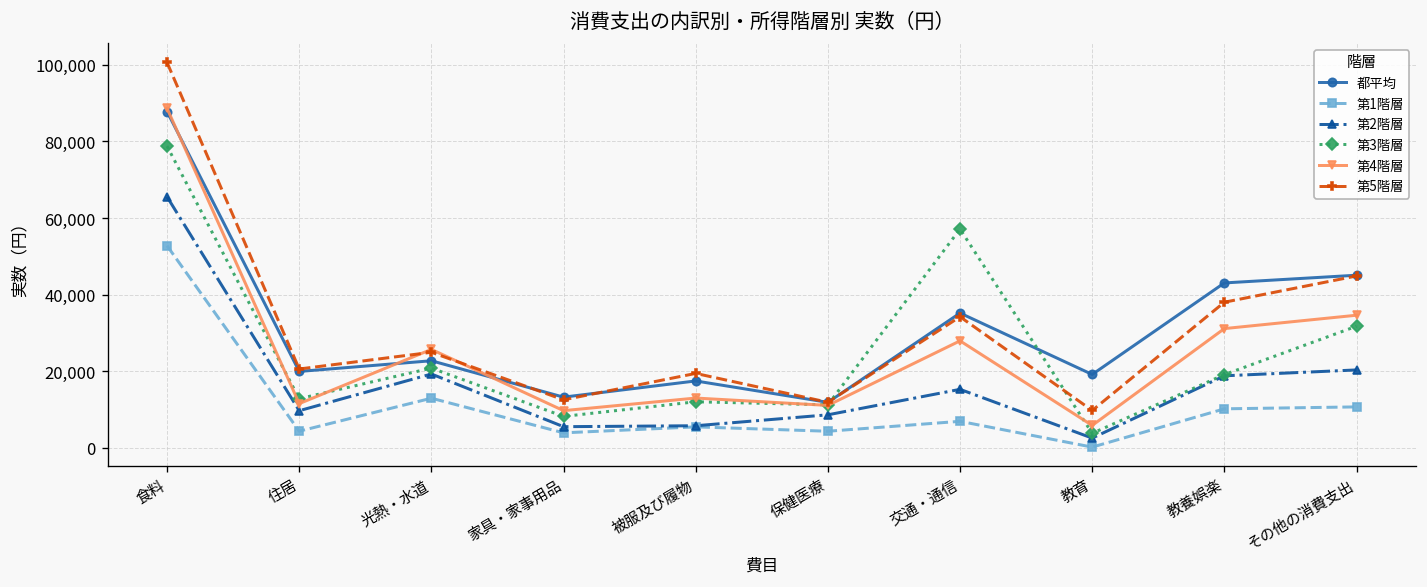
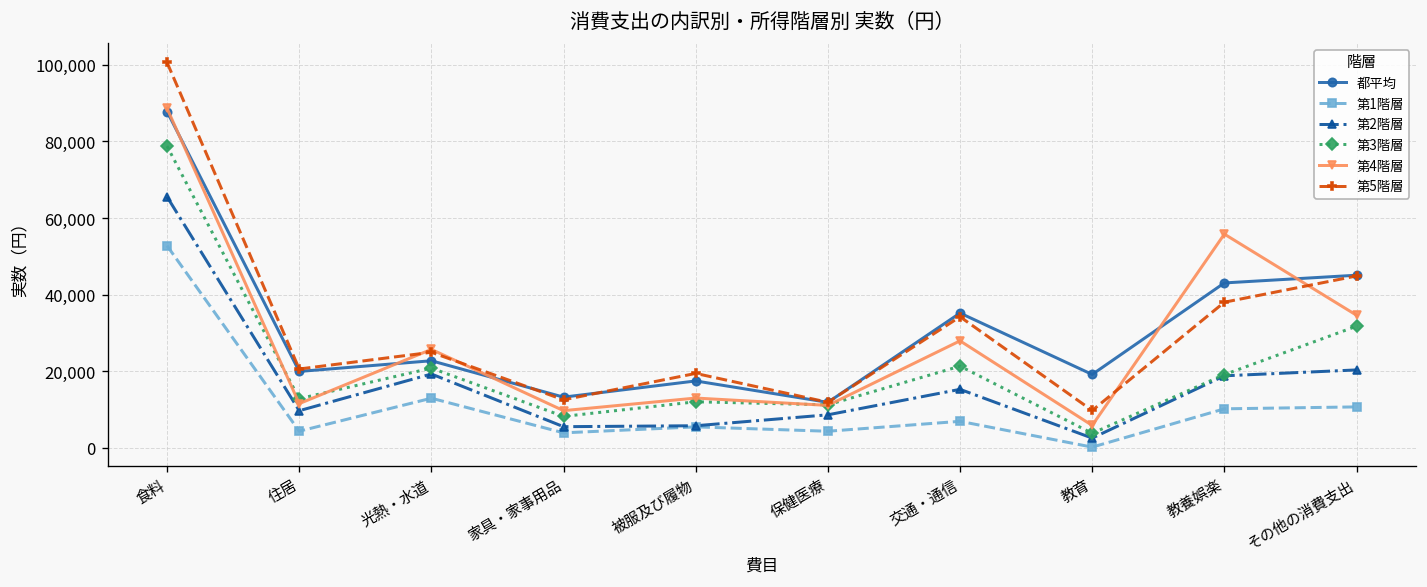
第3階層, 交通・通信: 57,000 -> 21,000
第4階層, 教養娯楽: 31,000 -> 56,000
